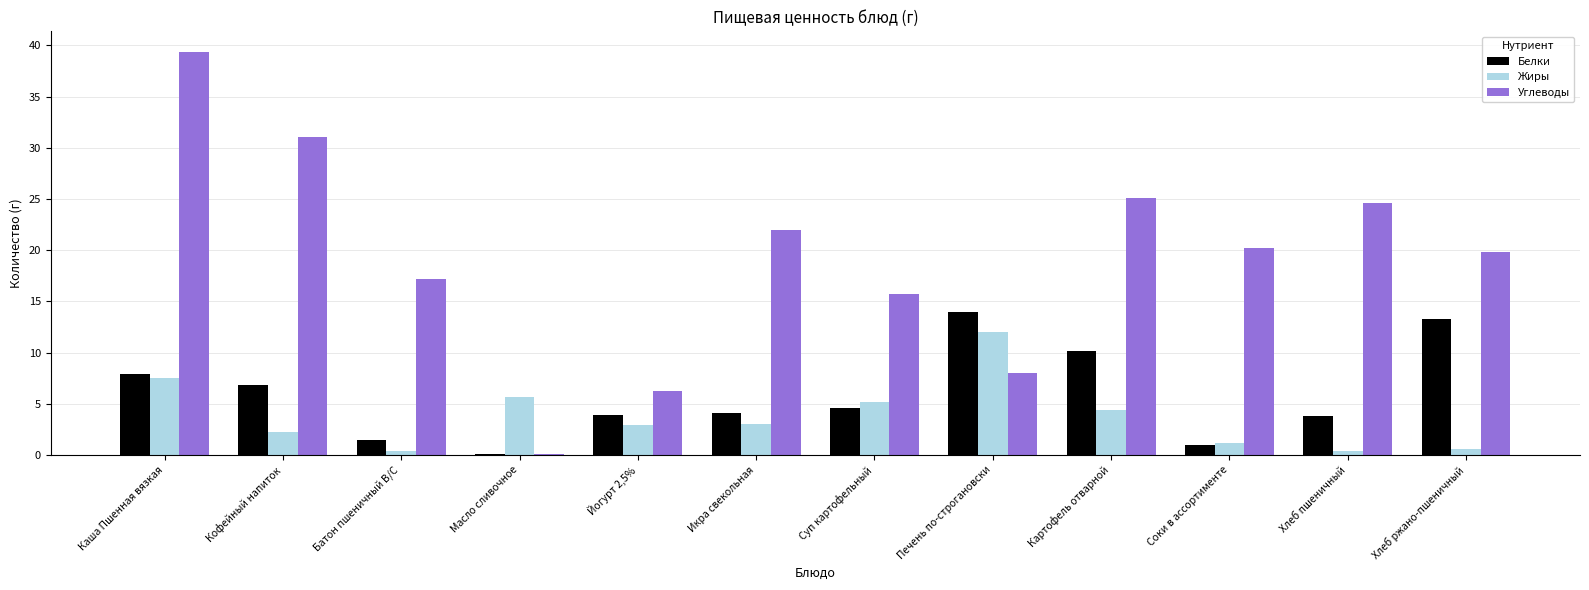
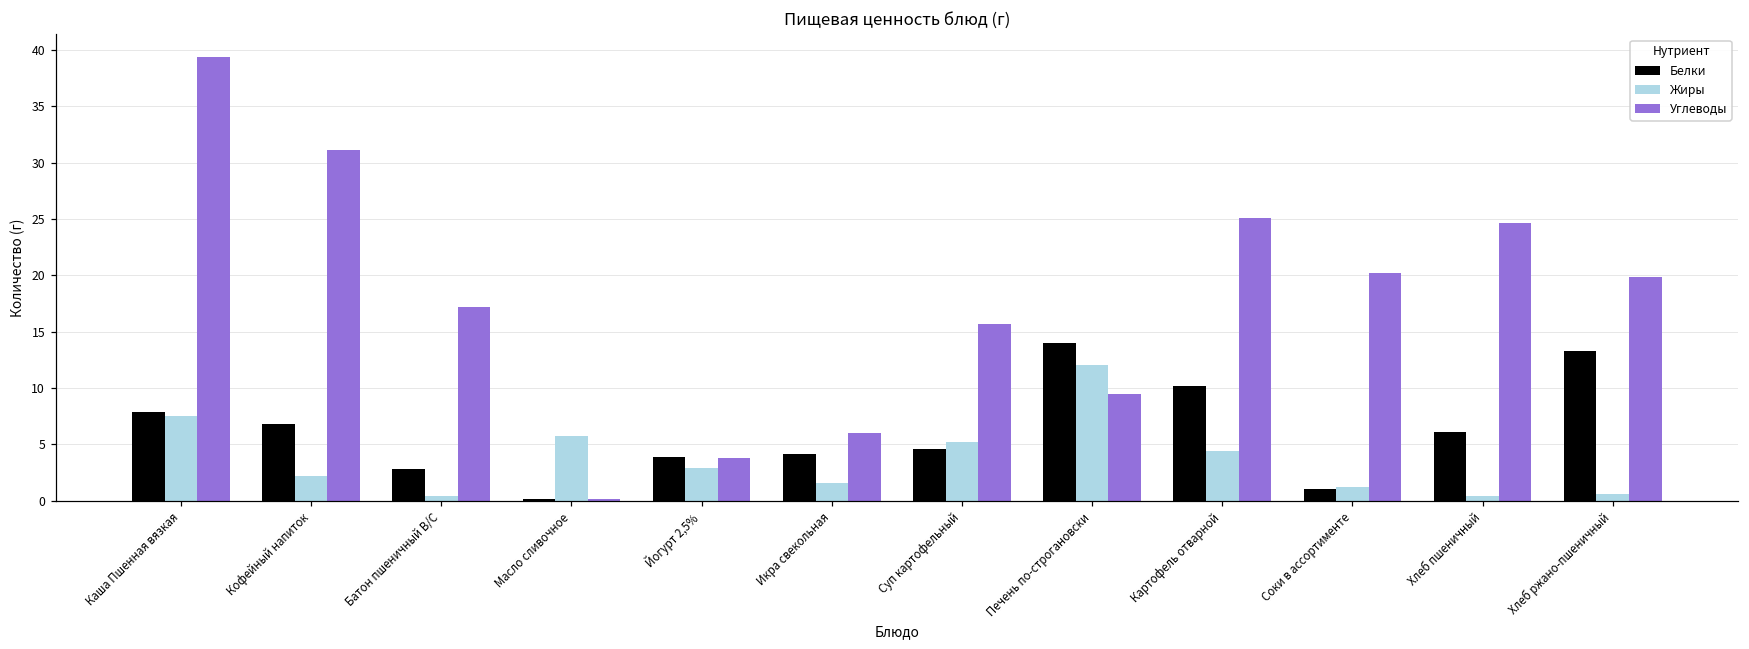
Белки, Батон пшеничный В/С: 1.5 -> 2.8
Углеводы, Йогурт 2,5%: 6.3 -> 3.8
Жиры, Икра свекольная: 3.0 -> 1.6
Углеводы, Икра свекольная: 22 -> 6
Углеводы, Печень по-строгановски: 8.0 -> 9.5
Белки, Хлеб пшеничный: 3.8 -> 6.1
